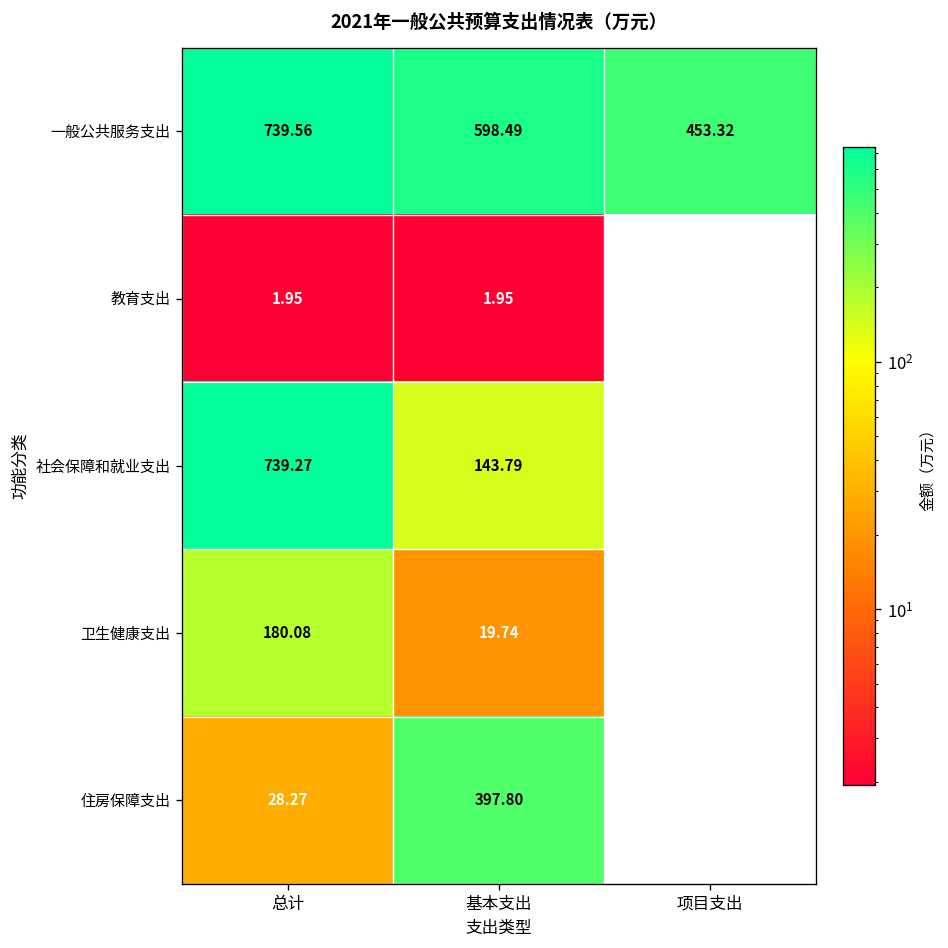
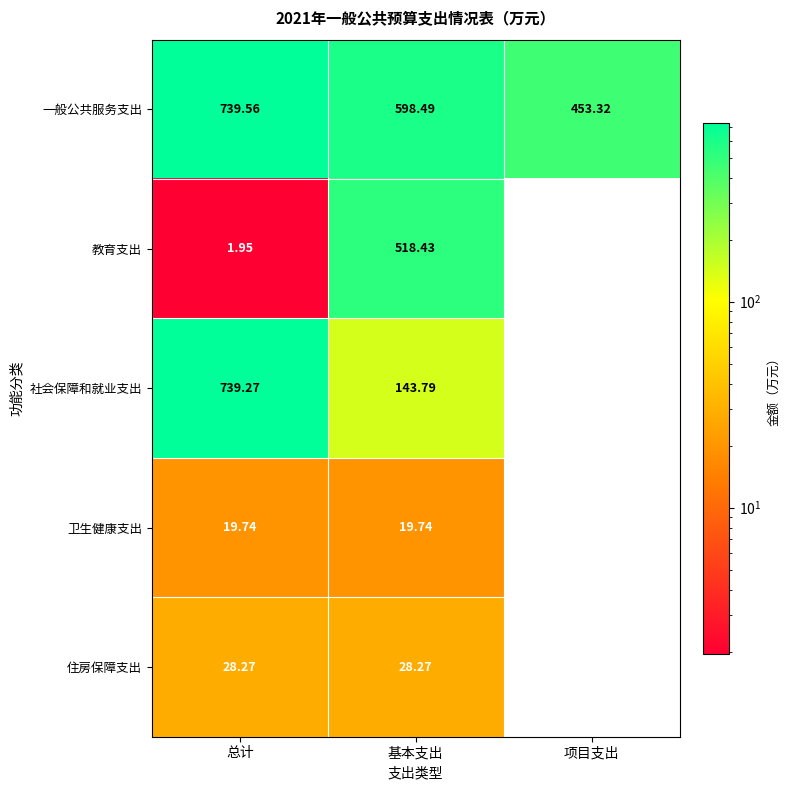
教育支出, 基本支出: 1.95 -> 518.43
卫生健康支出, 总计: 180.08 -> 19.74
住房保障支出, 基本支出: 397.80 -> 28.27
